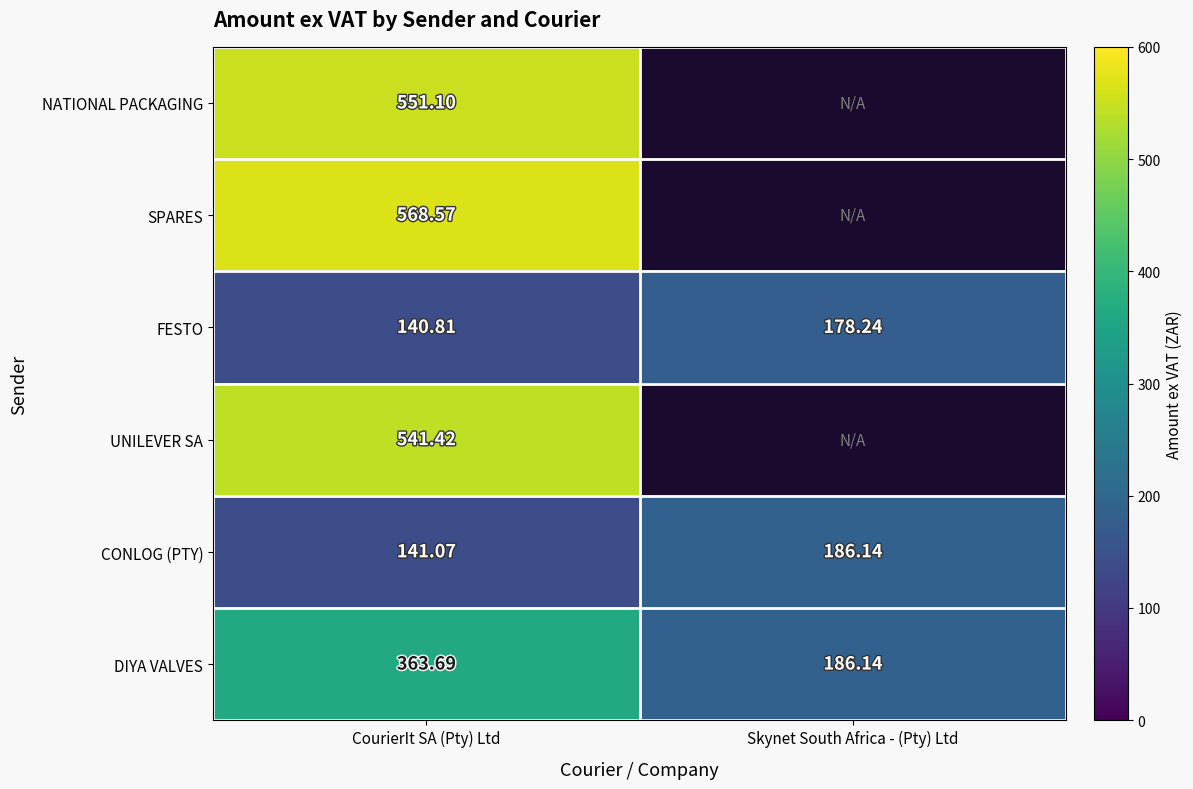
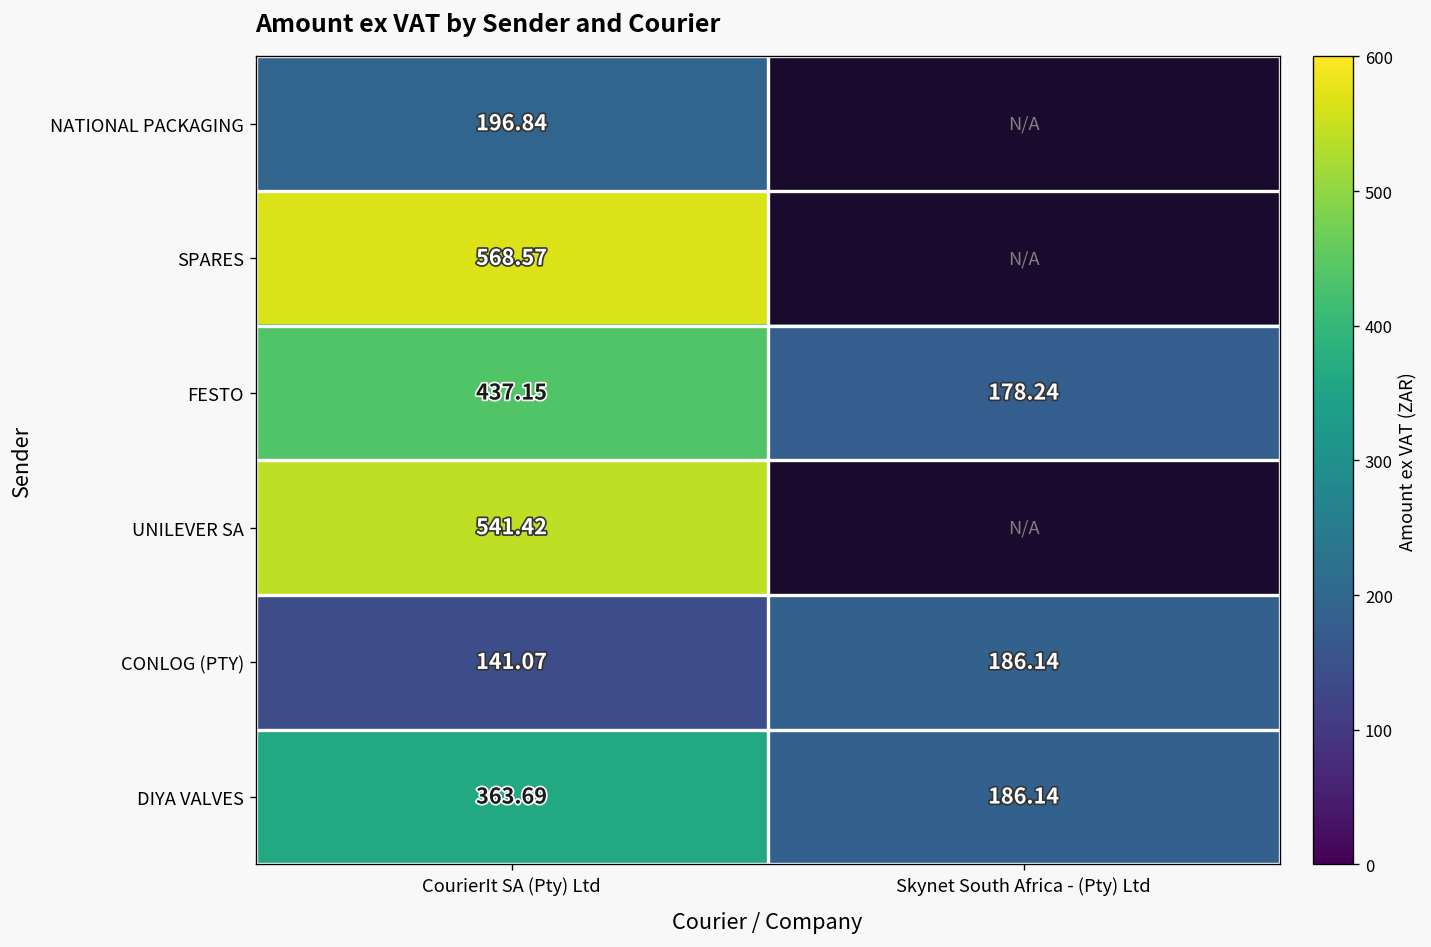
NATIONAL PACKAGING, CourierIt SA (Pty) Ltd: 551.10 -> 196.84
FESTO, CourierIt SA (Pty) Ltd: 140.81 -> 437.15
